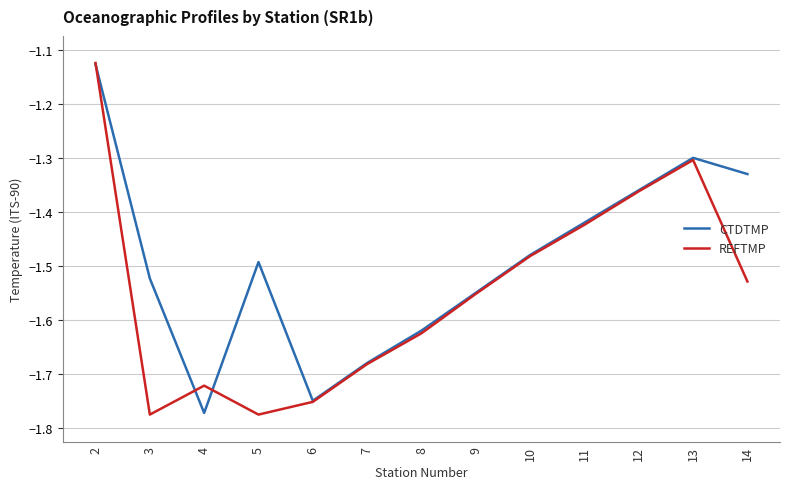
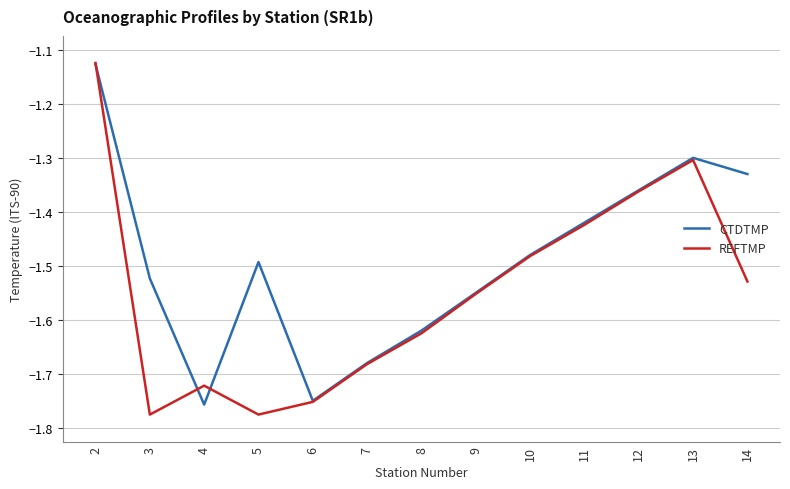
CTDTMP, 4: -1.77 -> -1.76
